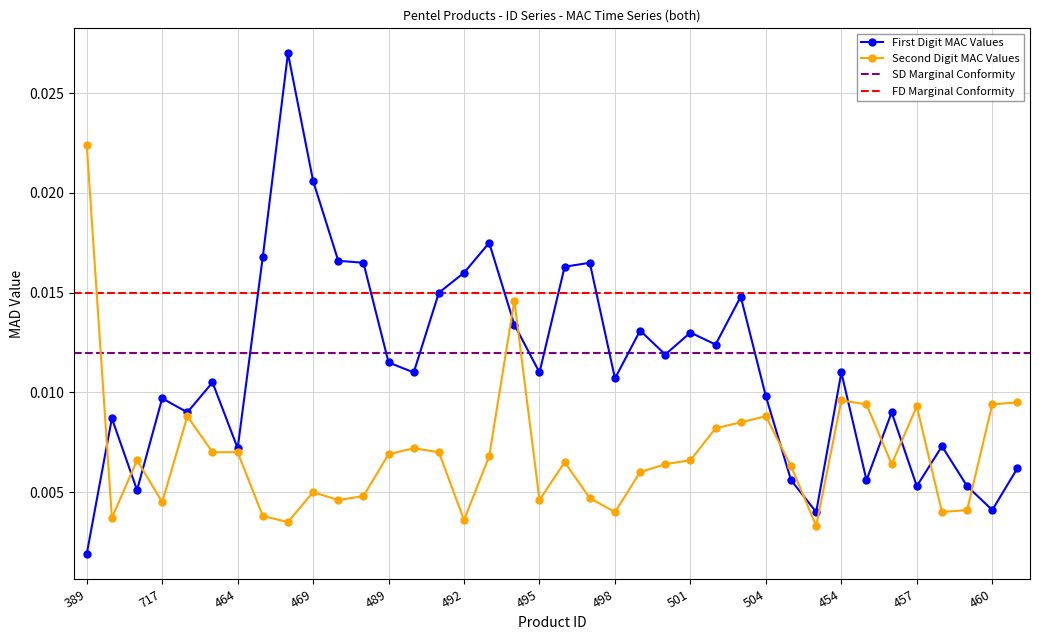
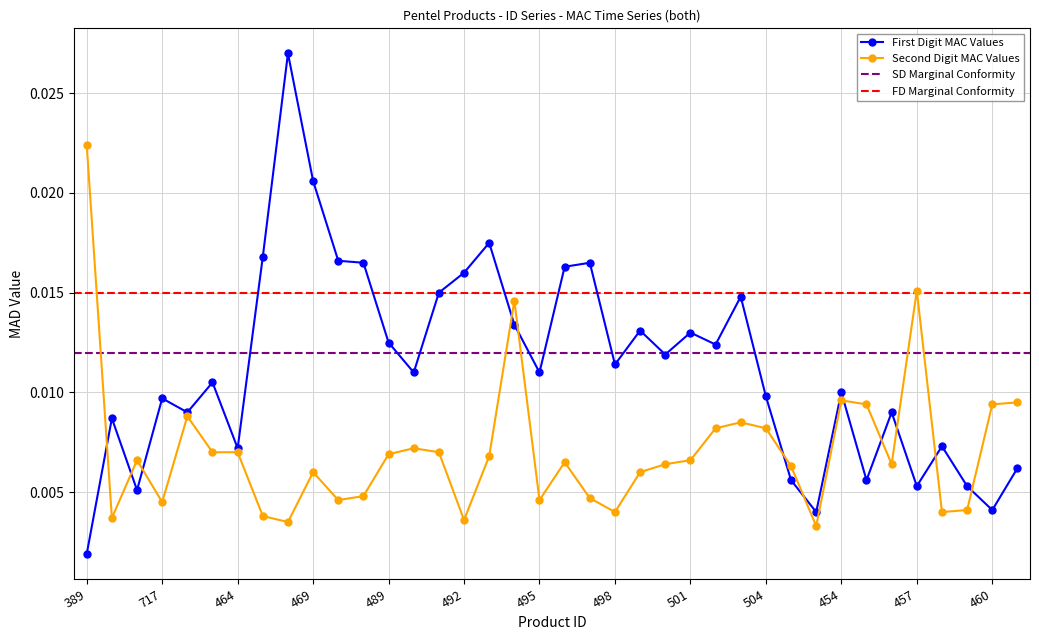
Second Digit MAC Values, 469: 0.0050 -> 0.0060
First Digit MAC Values, 489: 0.0115 -> 0.0125
First Digit MAC Values, 498: 0.0107 -> 0.0114
Second Digit MAC Values, 504: 0.0088 -> 0.0082
First Digit MAC Values, 454: 0.0110 -> 0.0100
Second Digit MAC Values, 457: 0.0093 -> 0.0151
